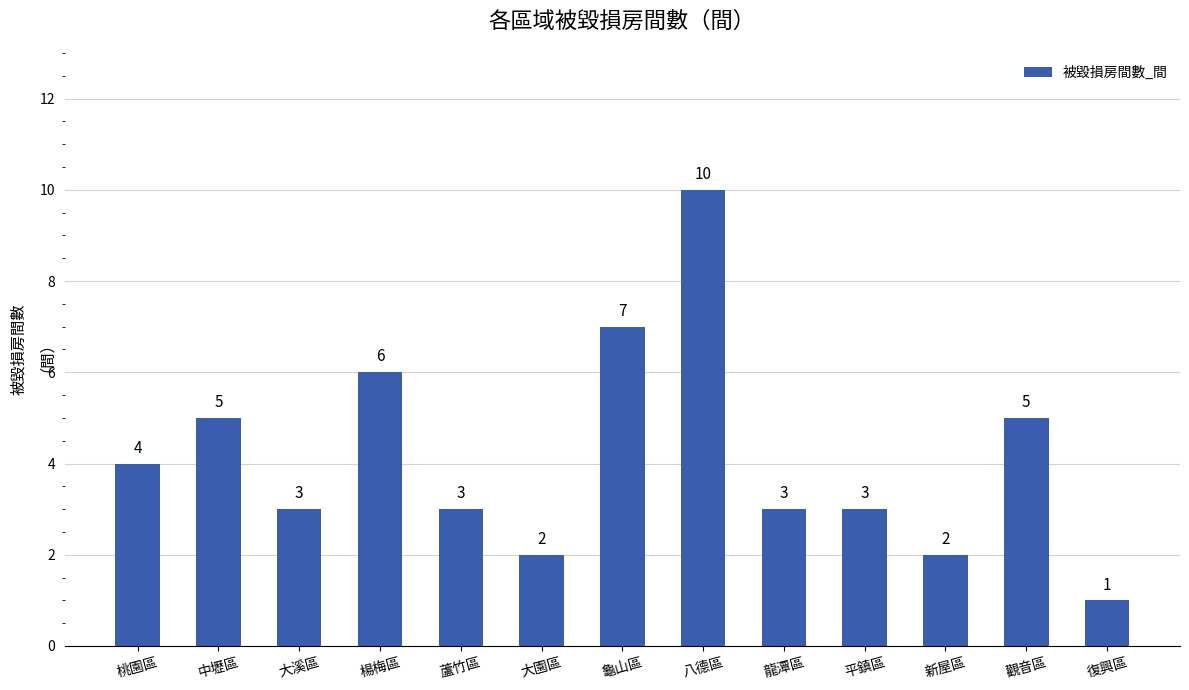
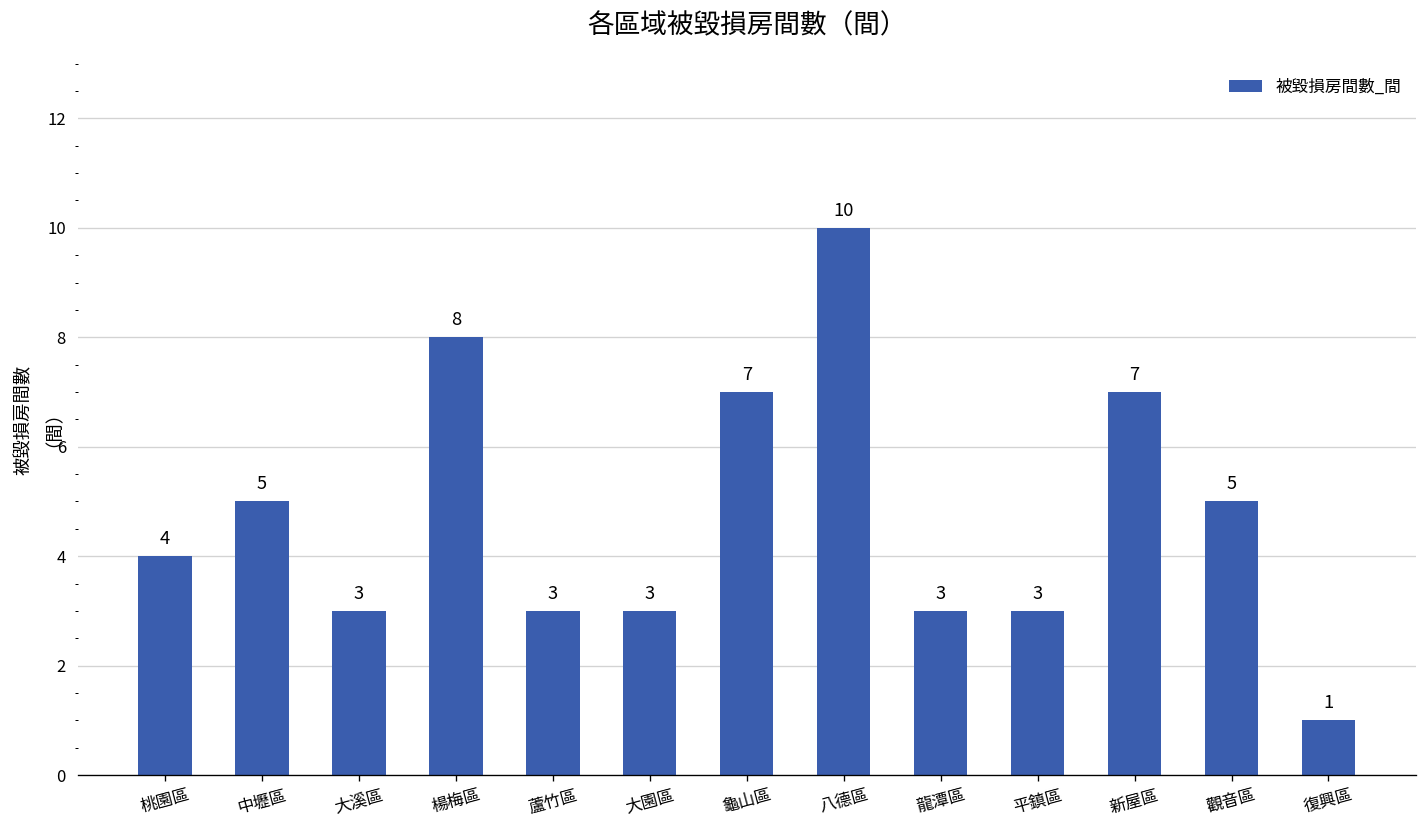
楊梅區: 6 -> 8
大園區: 2 -> 3
新屋區: 2 -> 7
